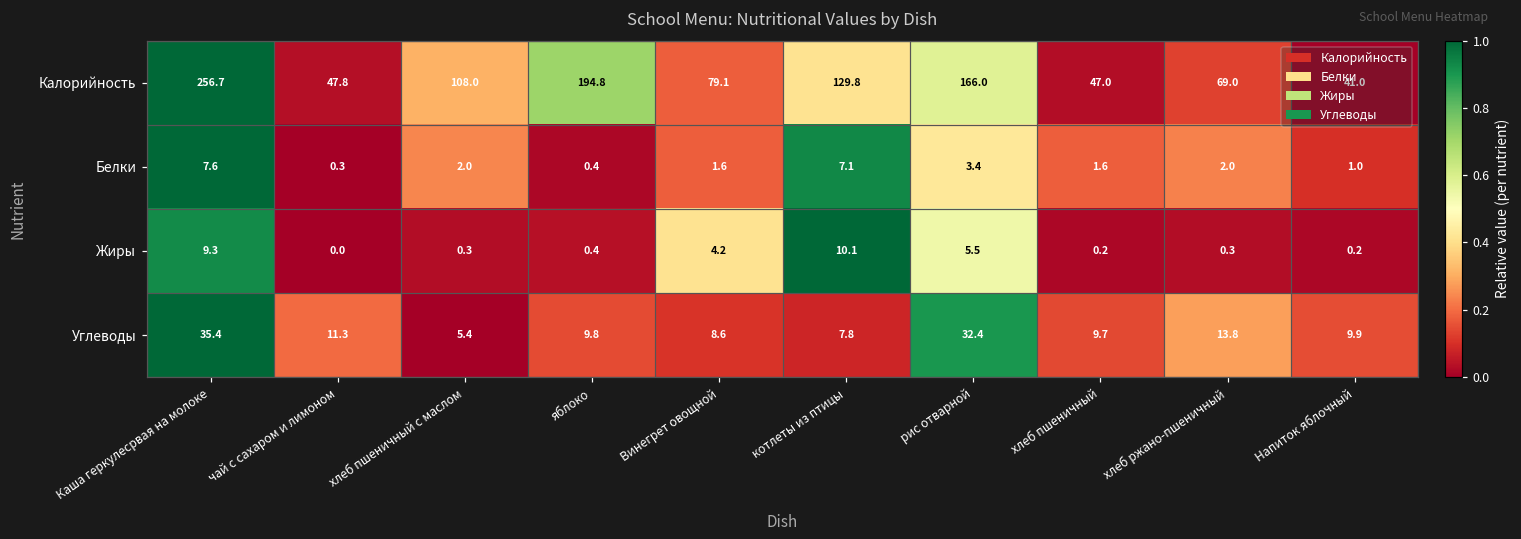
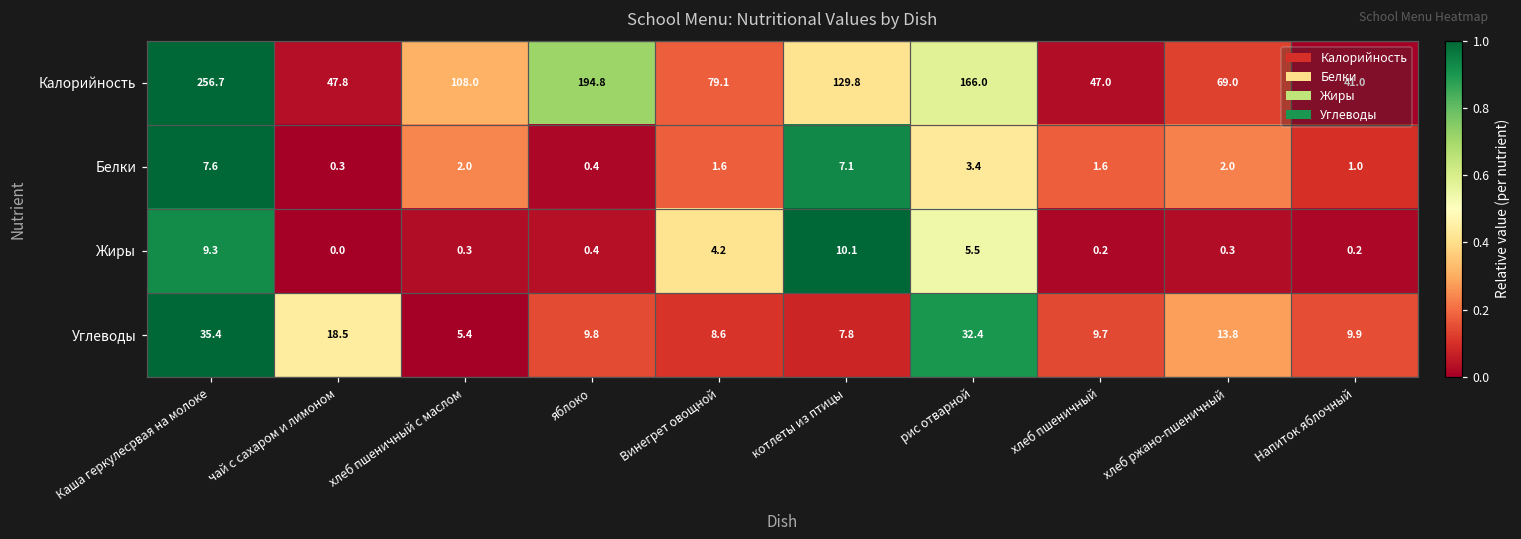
Углеводы, чай с сахаром и лимоном: 11.3 -> 18.5
